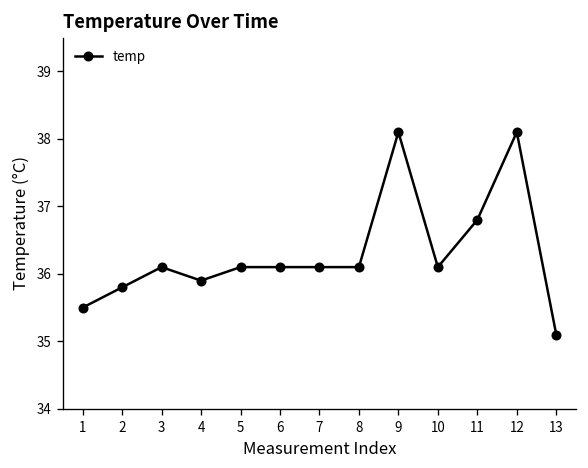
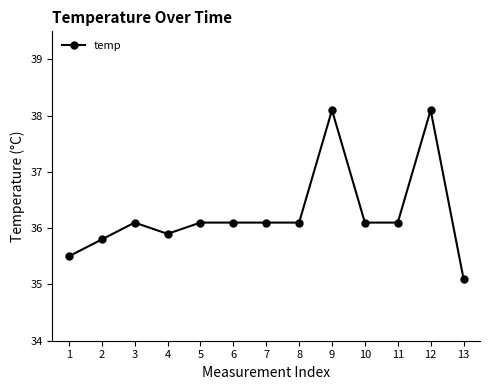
11: 36.8 -> 36.1
